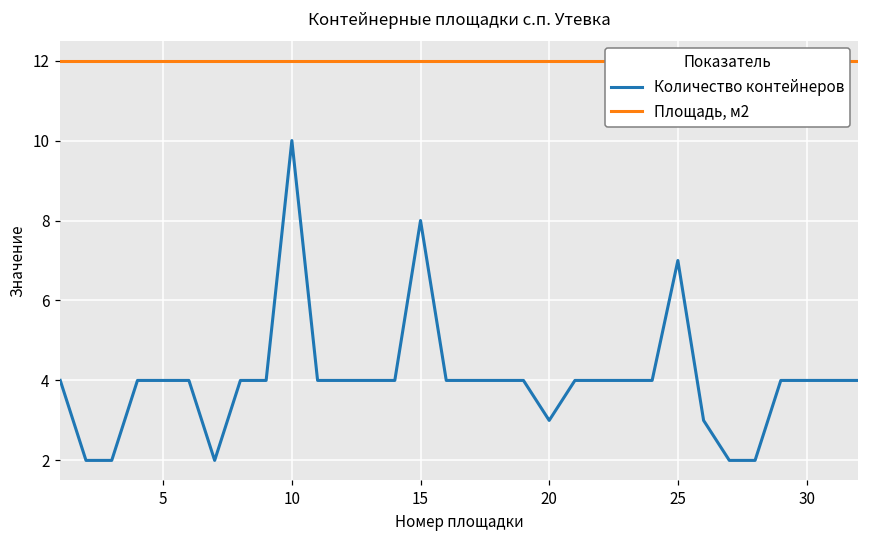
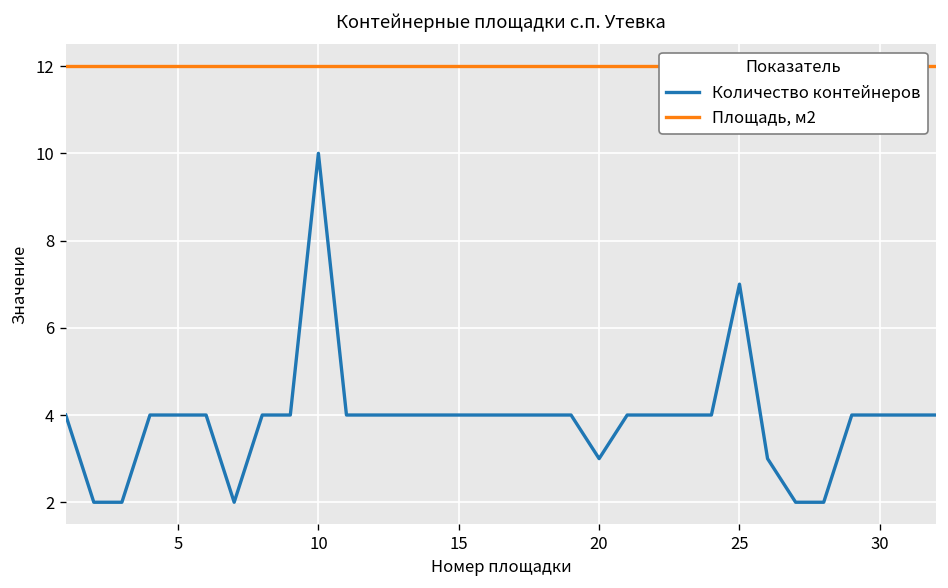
Количество контейнеров, 15: 8 -> 4
